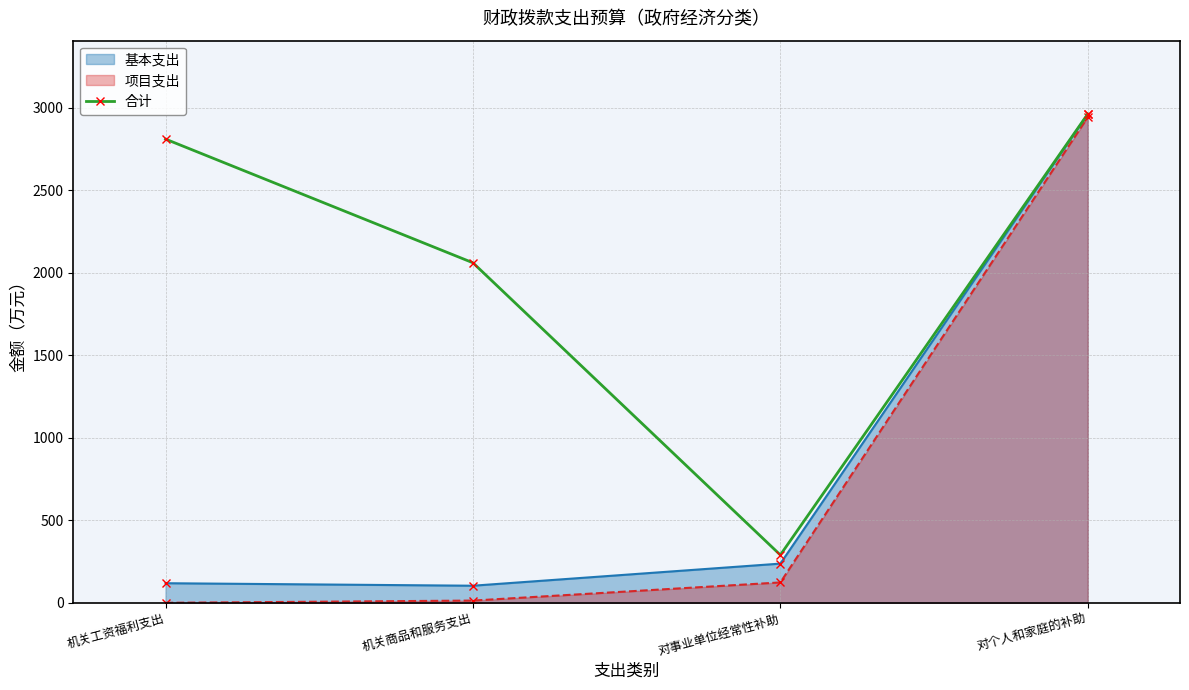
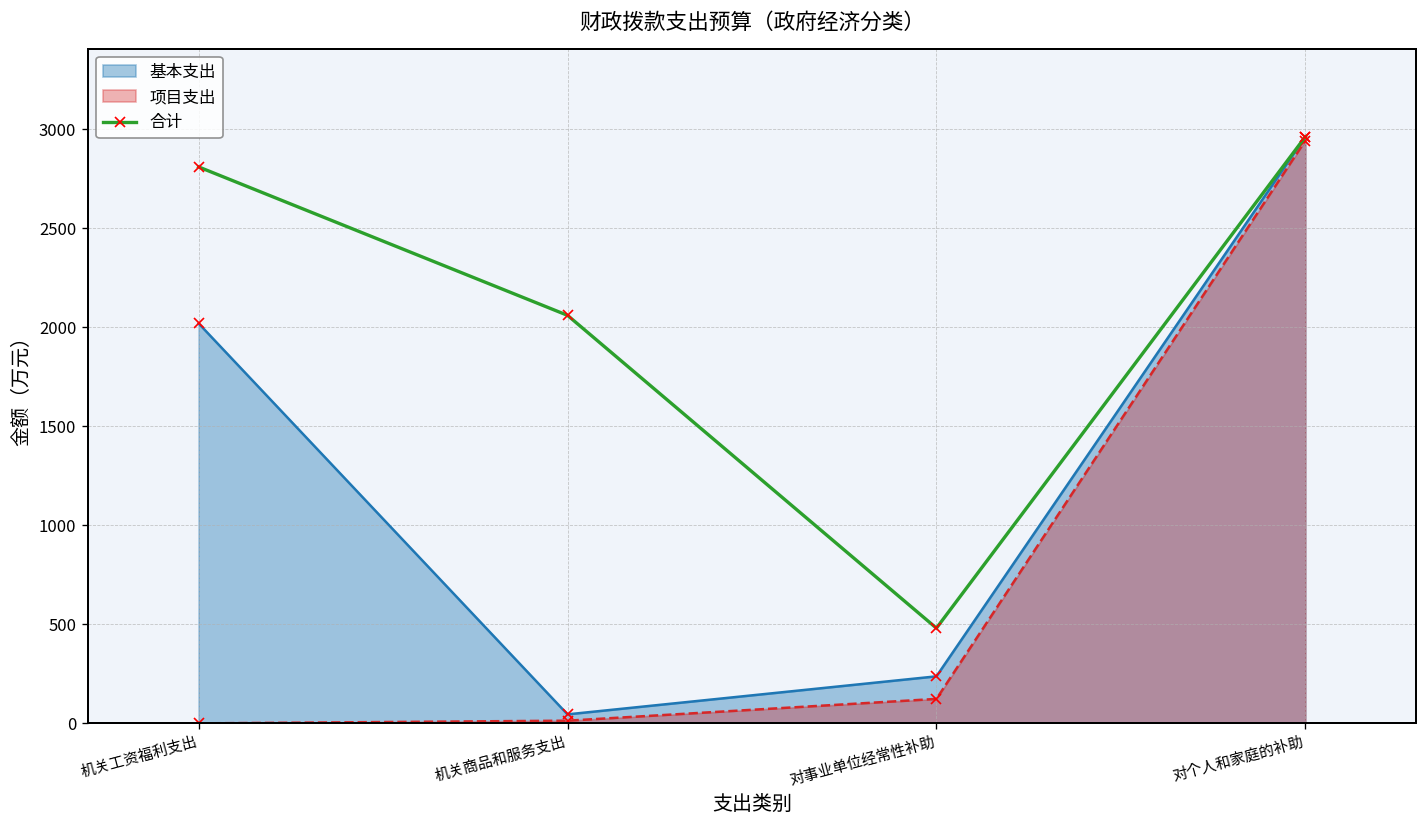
基本支出, 机关工资福利支出: 120 -> 2020
基本支出, 机关商品和服务支出: 100 -> 50
合计, 对事业单位经常性补助: 290 -> 480
